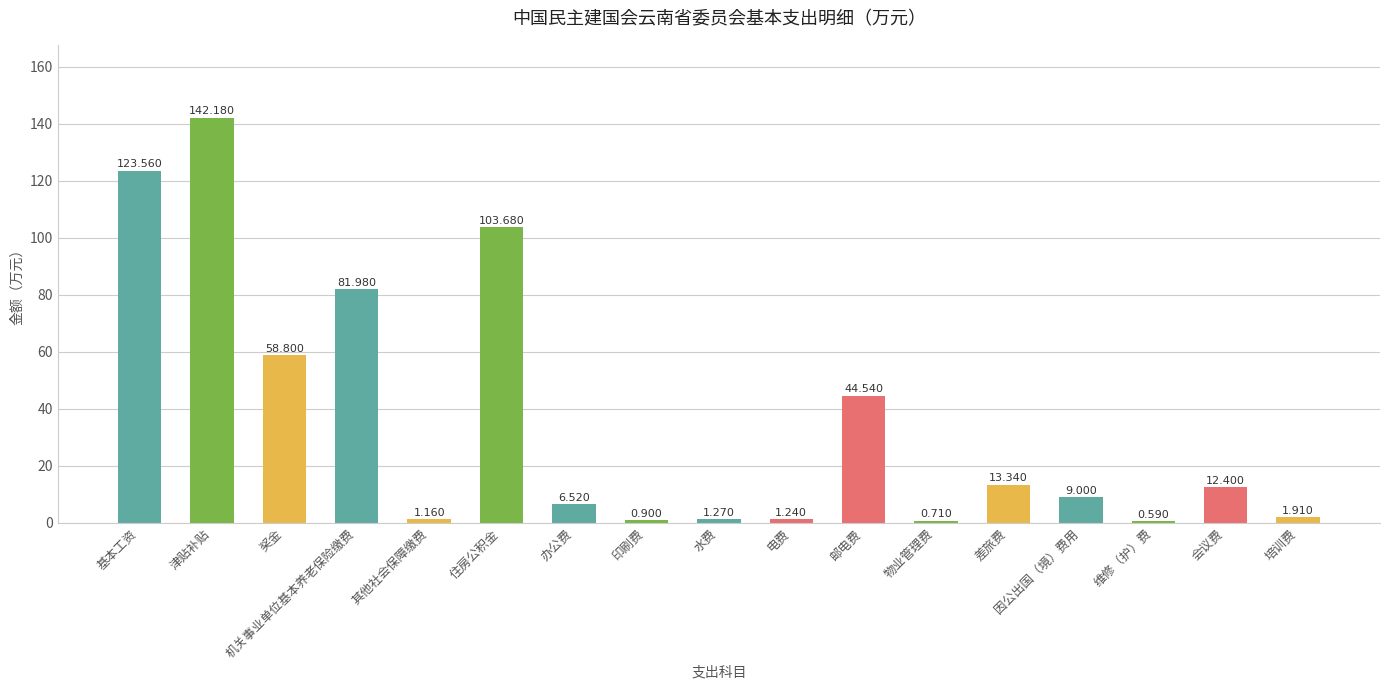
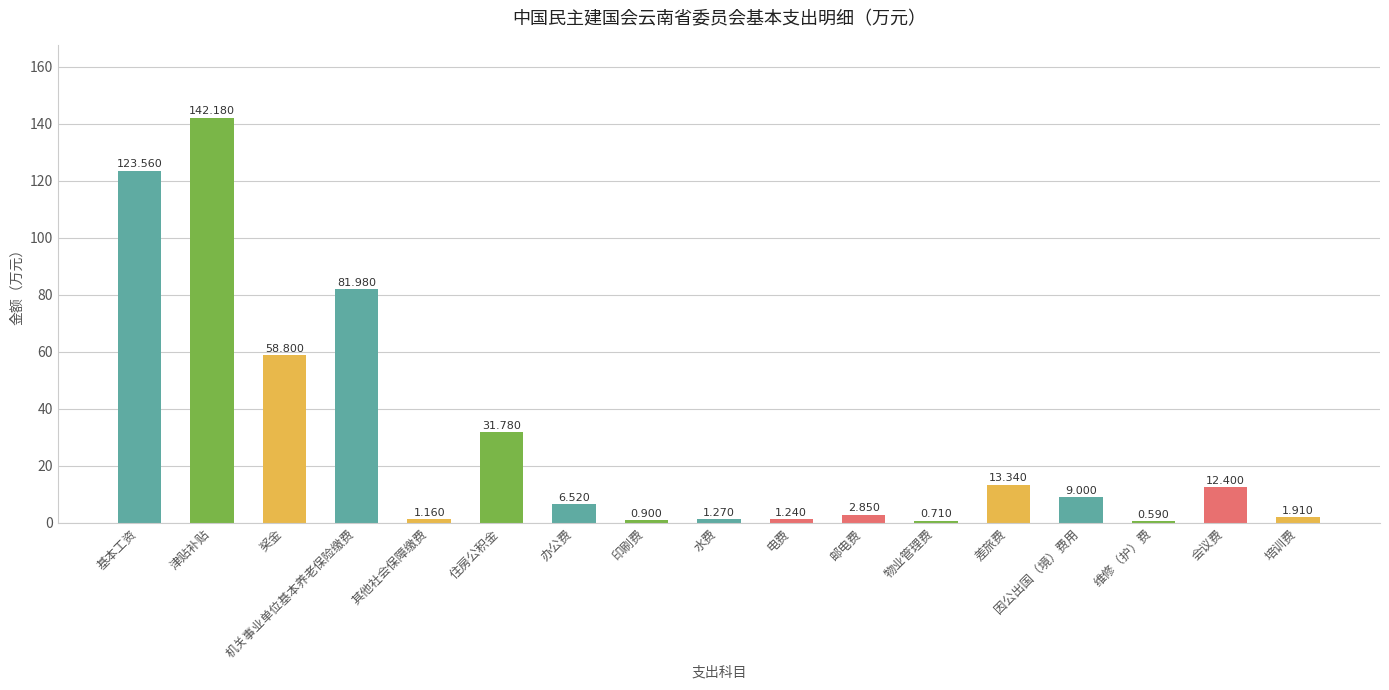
住房公积金: 103.680 -> 31.780
邮电费: 44.540 -> 2.850
